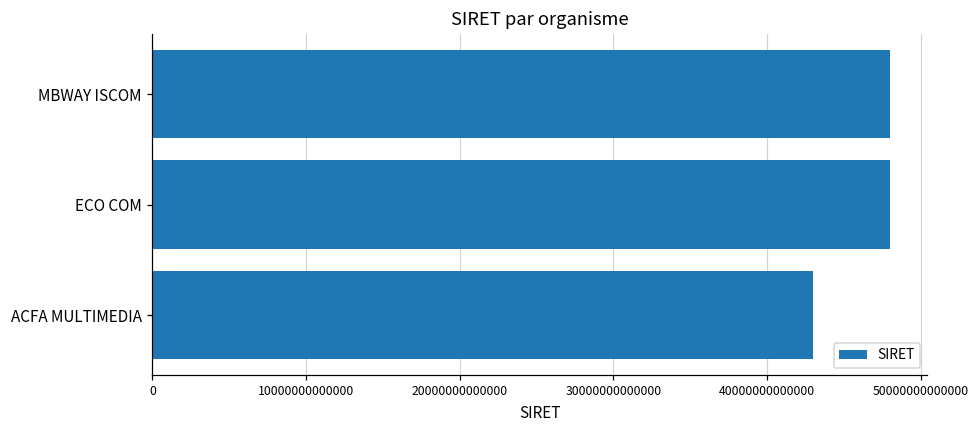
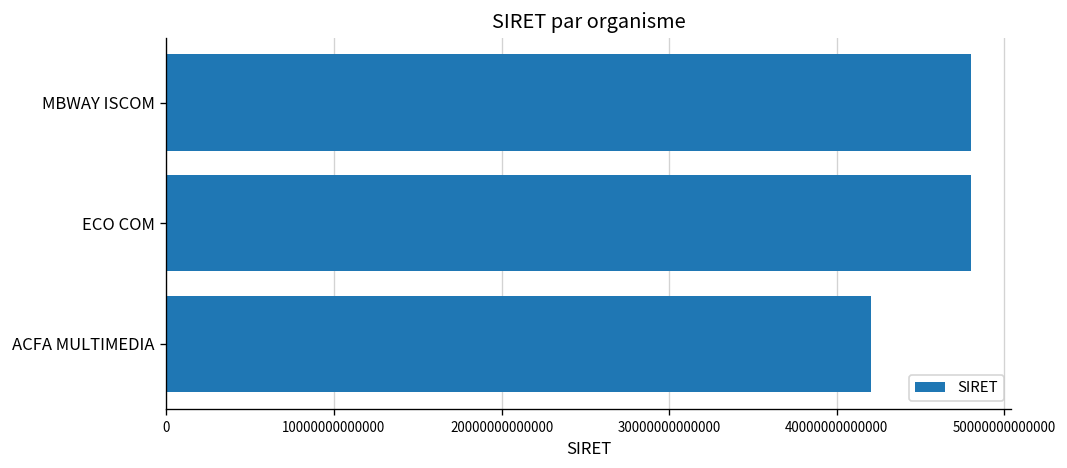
ACFA MULTIMEDIA: 43000000000000 -> 42000000000000
